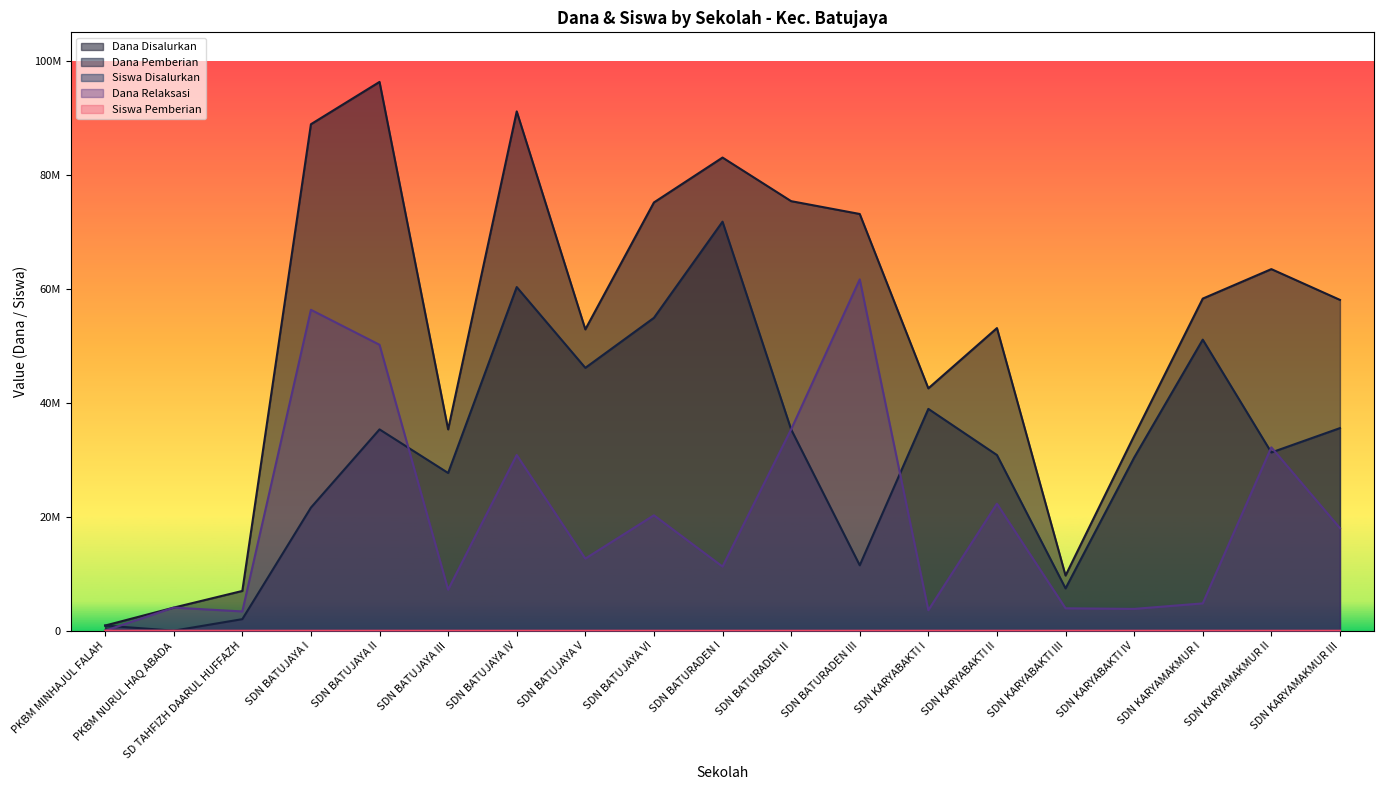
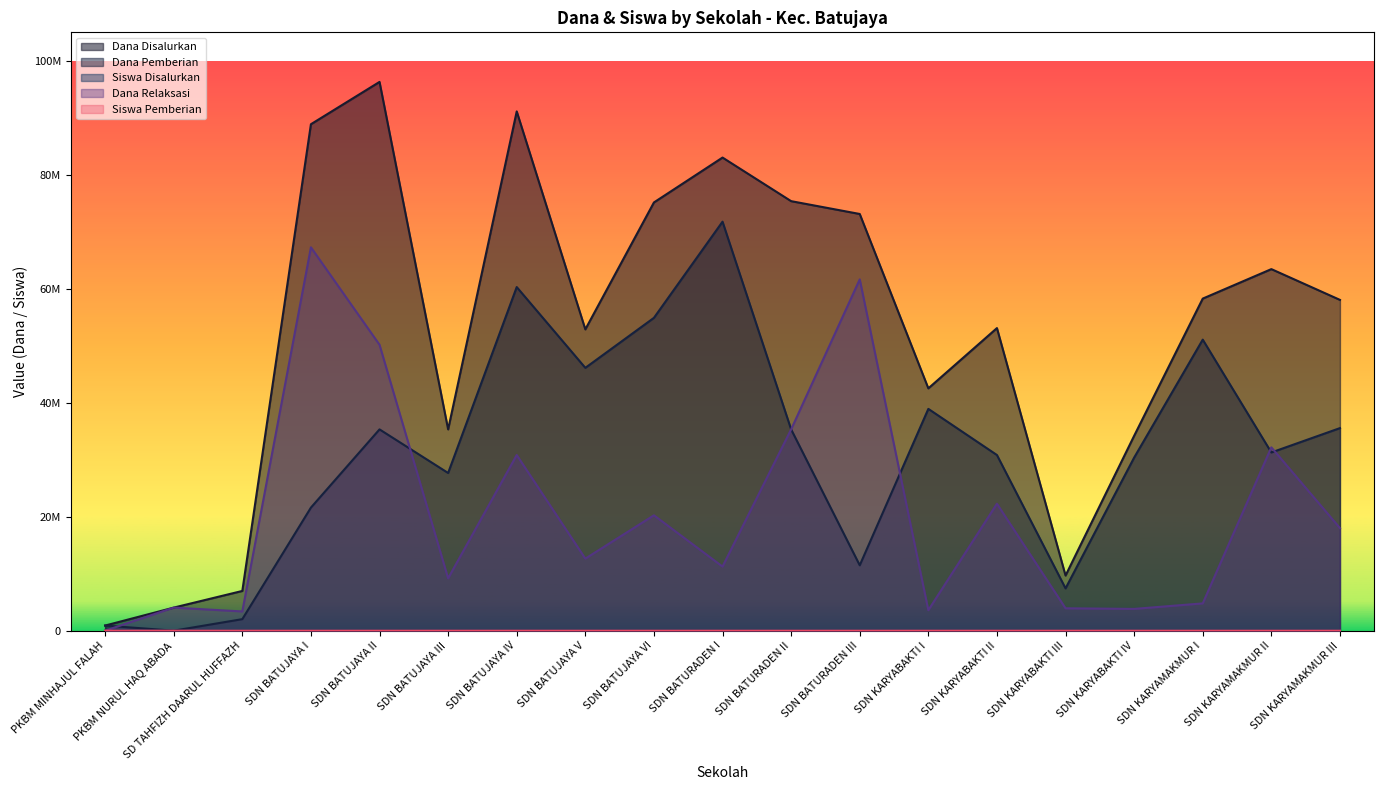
Dana Relaksasi, SDN BATUJAYA I: 56000000 -> 67000000
Dana Relaksasi, SDN BATUJAYA III: 7000000 -> 9000000
